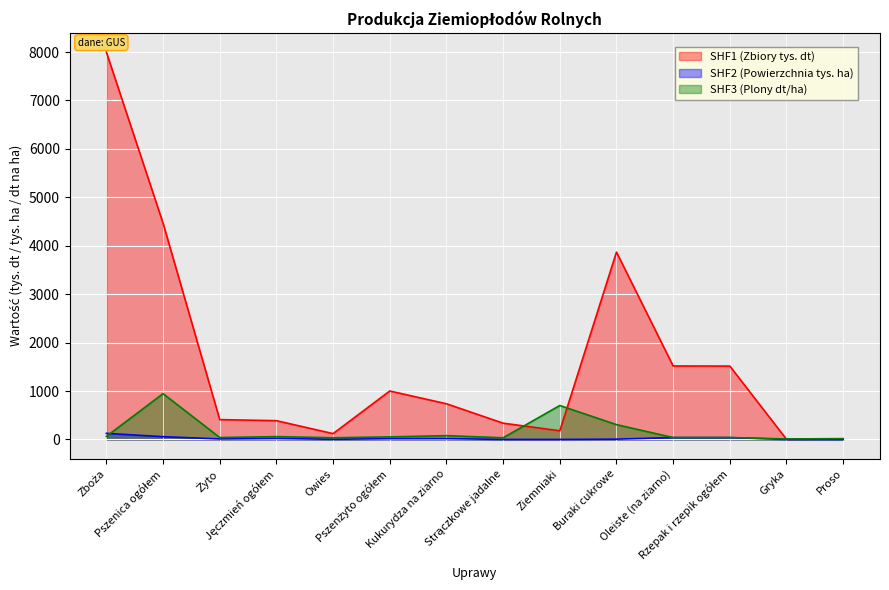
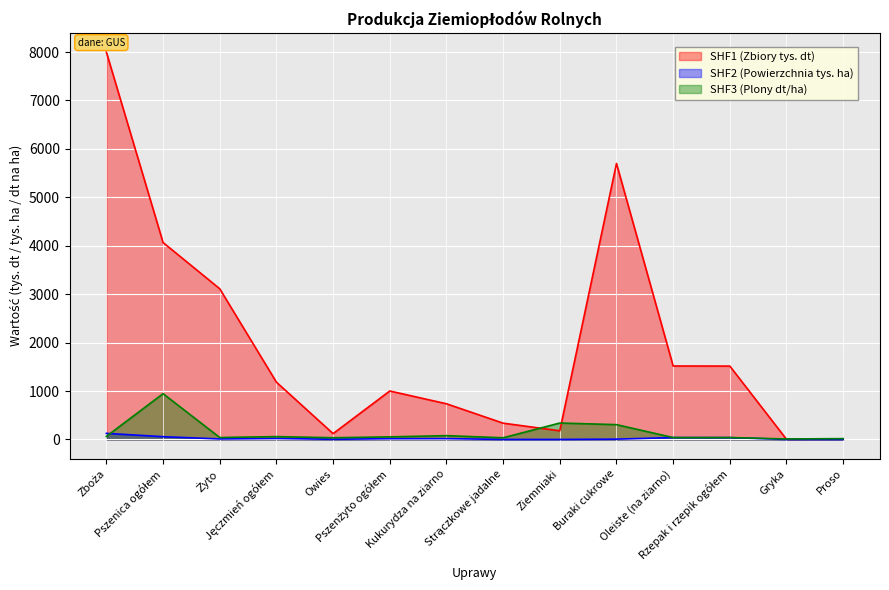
SHF1 (Zbiory tys. dt), Pszenica ogółem: 4500 -> 4100
SHF1 (Zbiory tys. dt), Żyto: 400 -> 3100
SHF1 (Zbiory tys. dt), Jęczmień ogółem: 400 -> 1200
SHF3 (Plony dt/ha), Ziemniaki: 700 -> 300
SHF1 (Zbiory tys. dt), Buraki cukrowe: 3900 -> 5700
